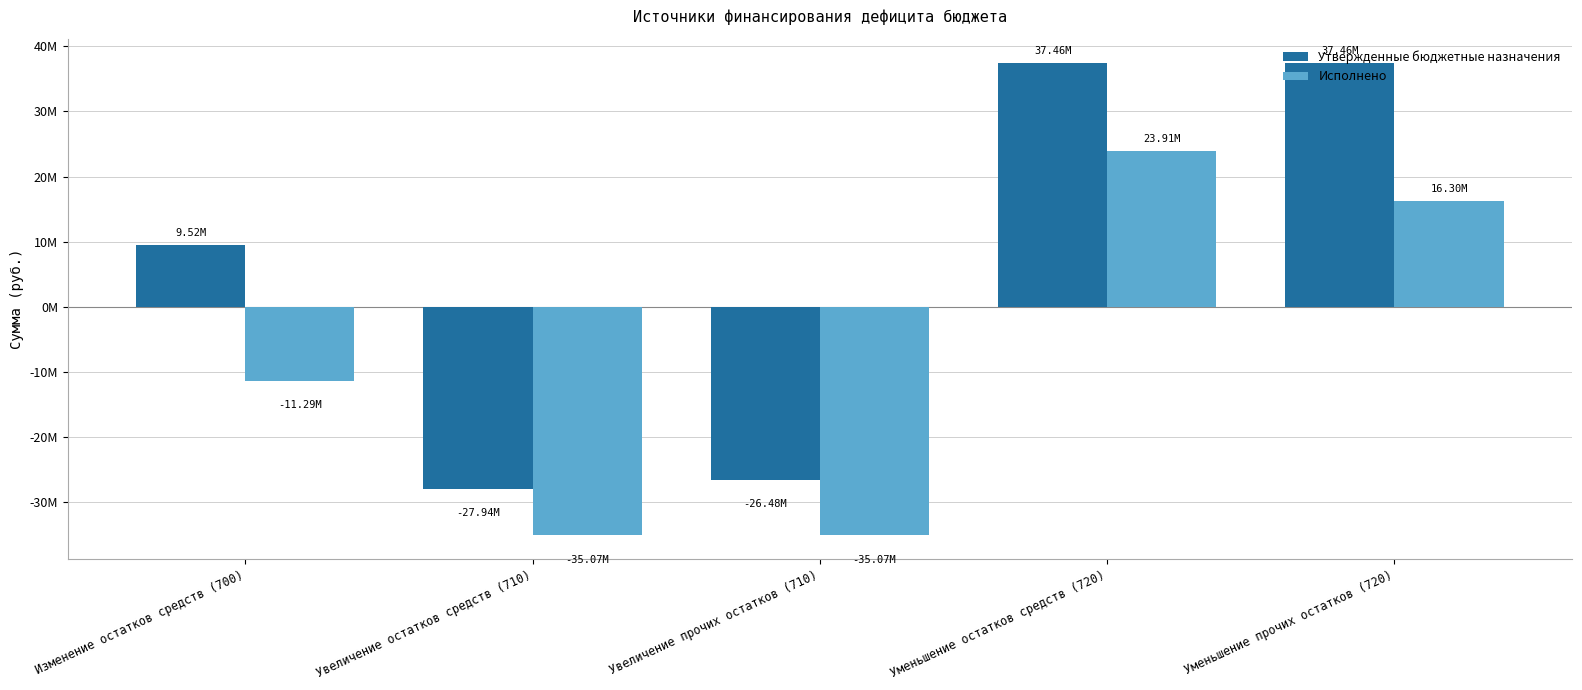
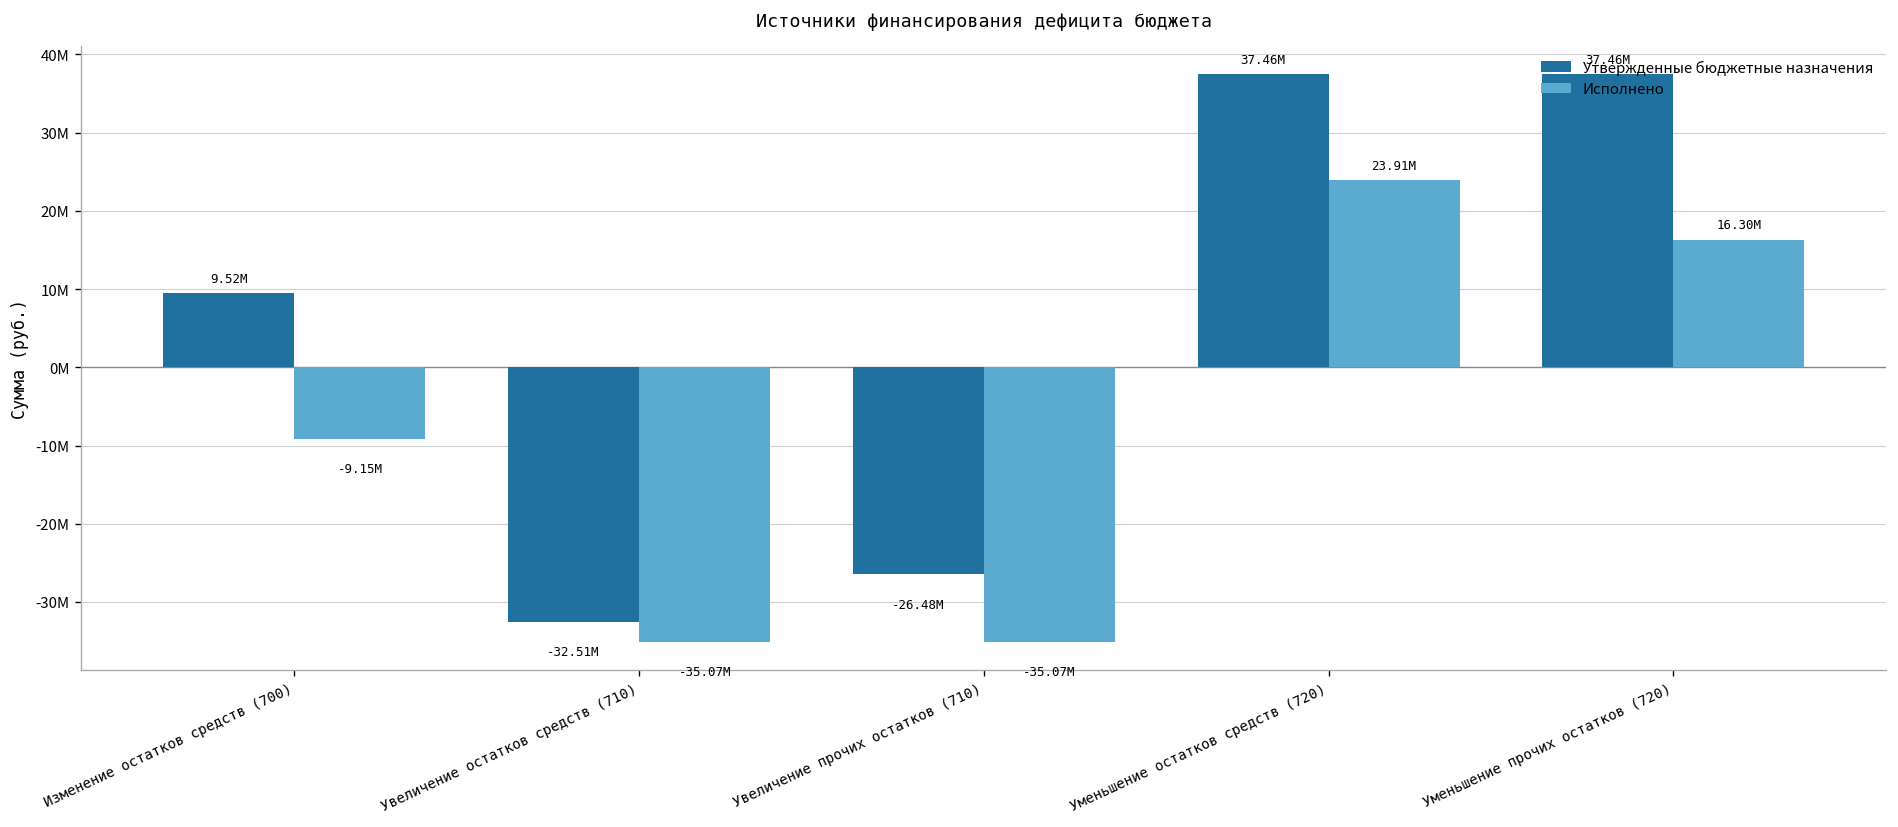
Исполнено, Изменение остатков средств (700): -11.29M -> -9.15M
Утвержденные бюджетные назначения, Увеличение остатков средств (710): -27.94M -> -32.51M
